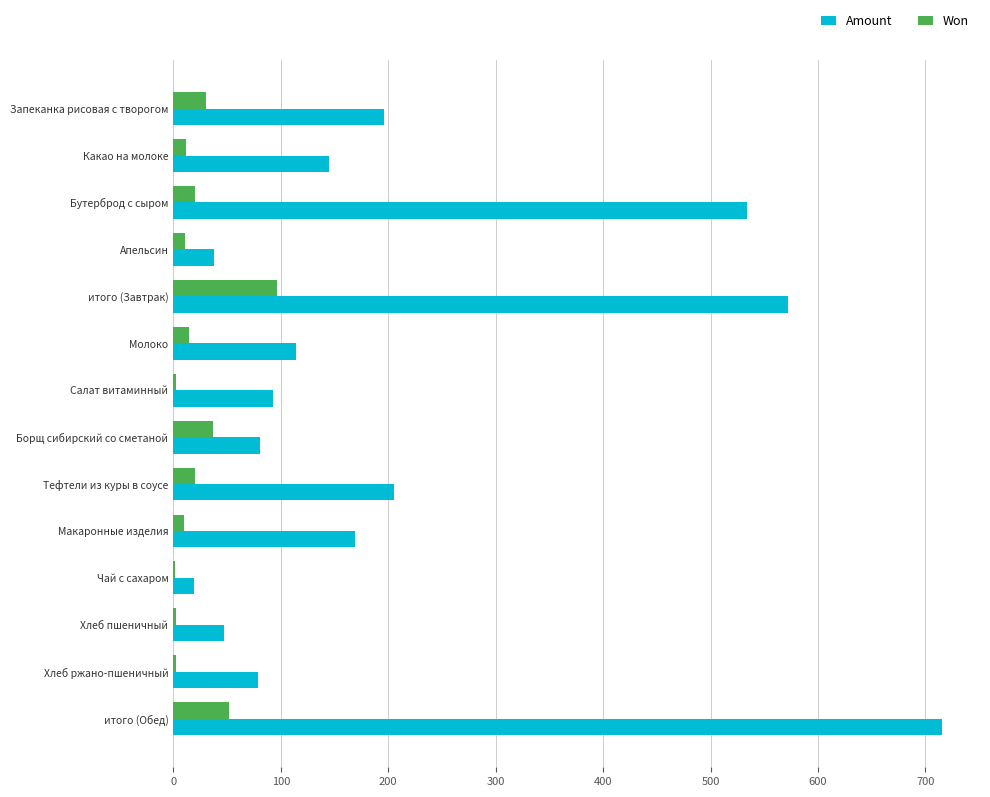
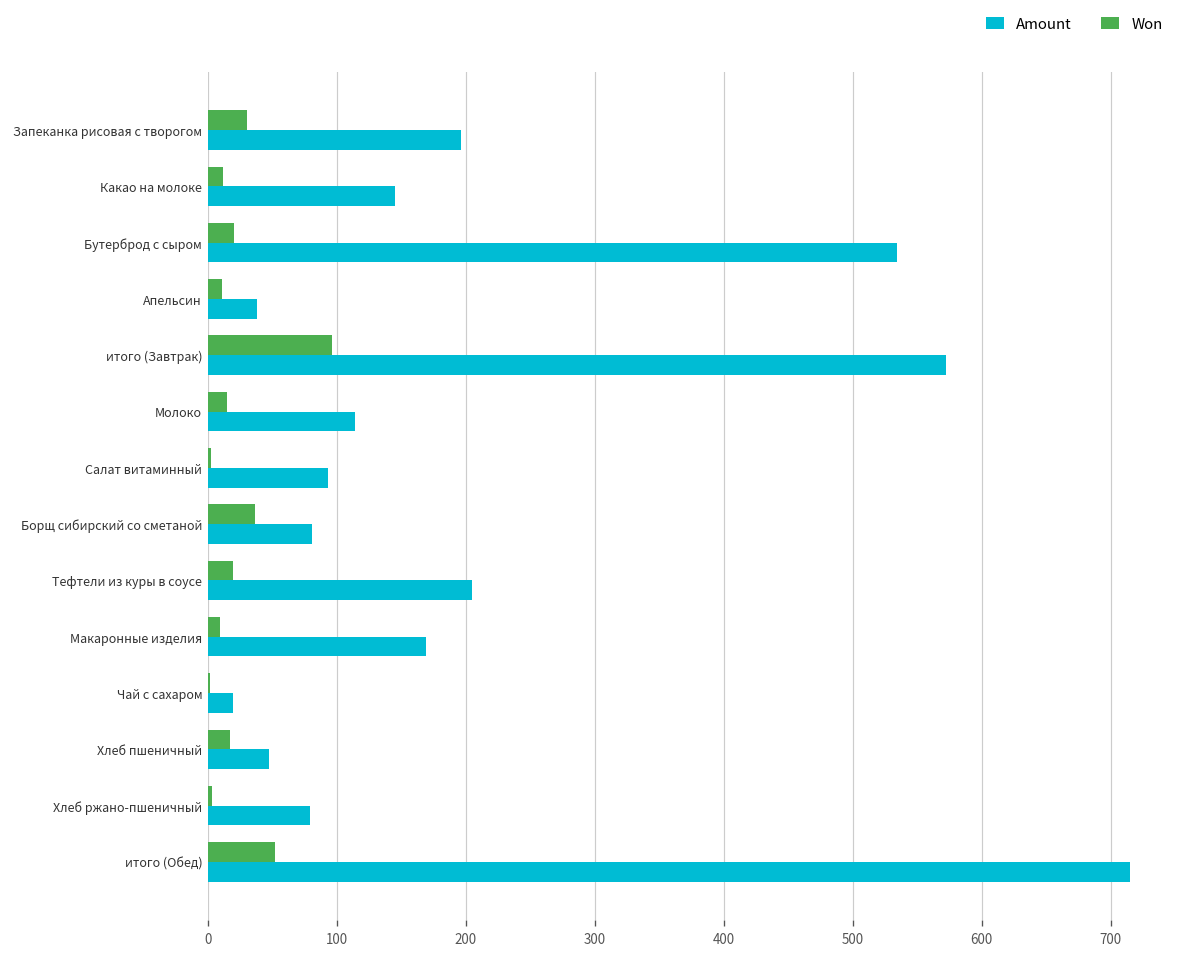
Won, Хлеб пшеничный: 2 -> 17
